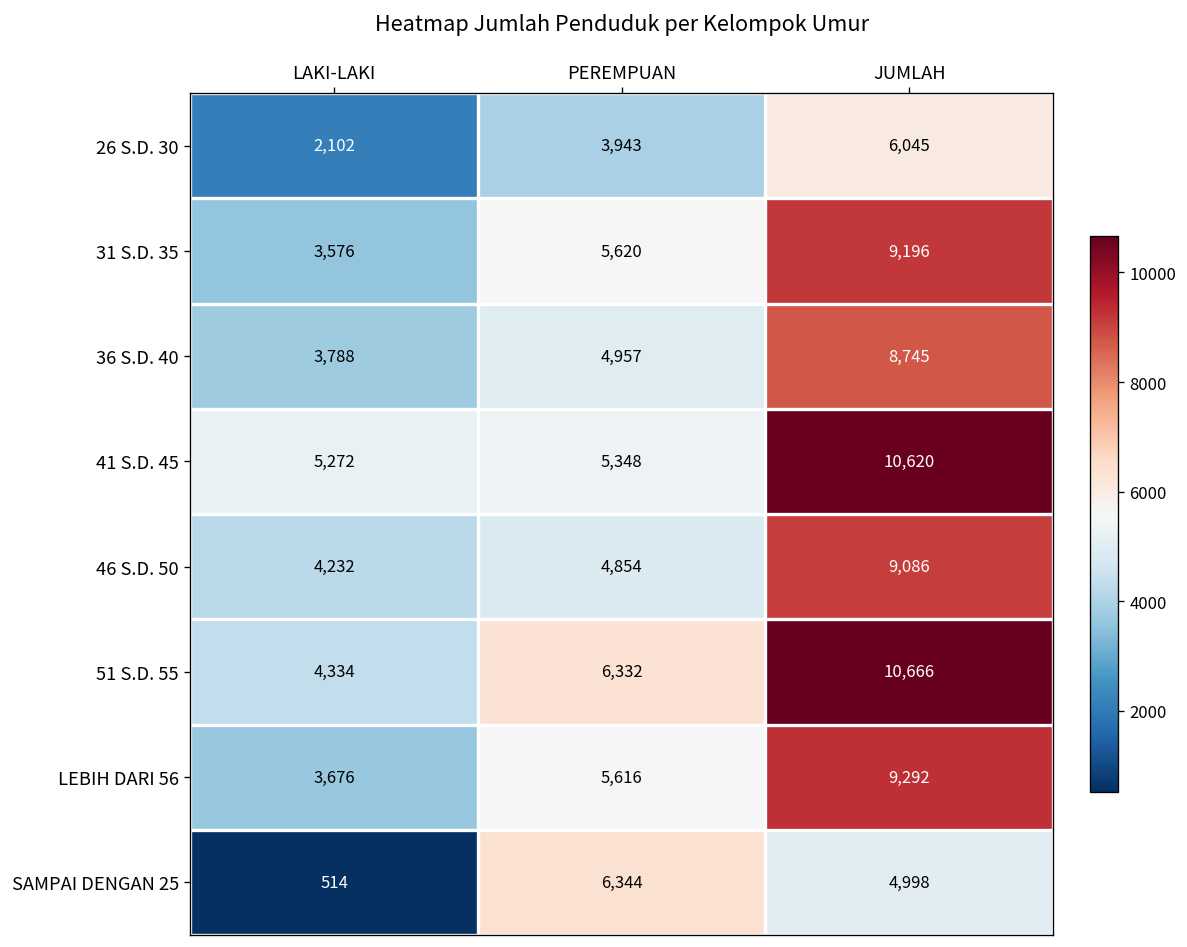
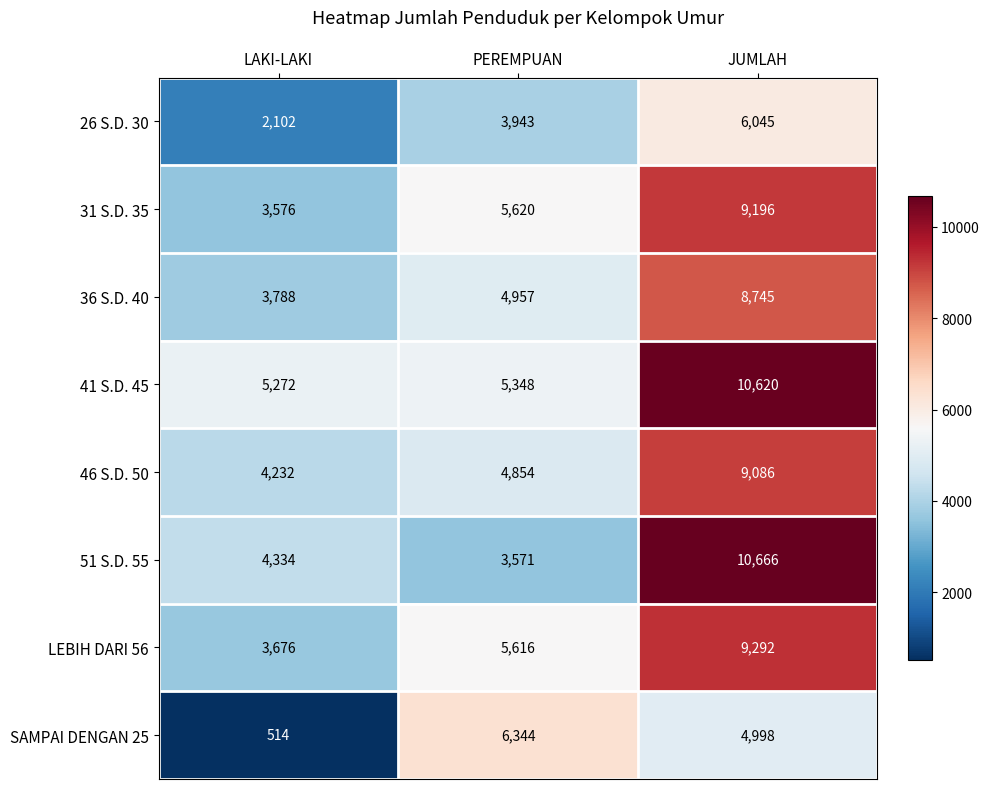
51 S.D. 55, PEREMPUAN: 6,332 -> 3,571
